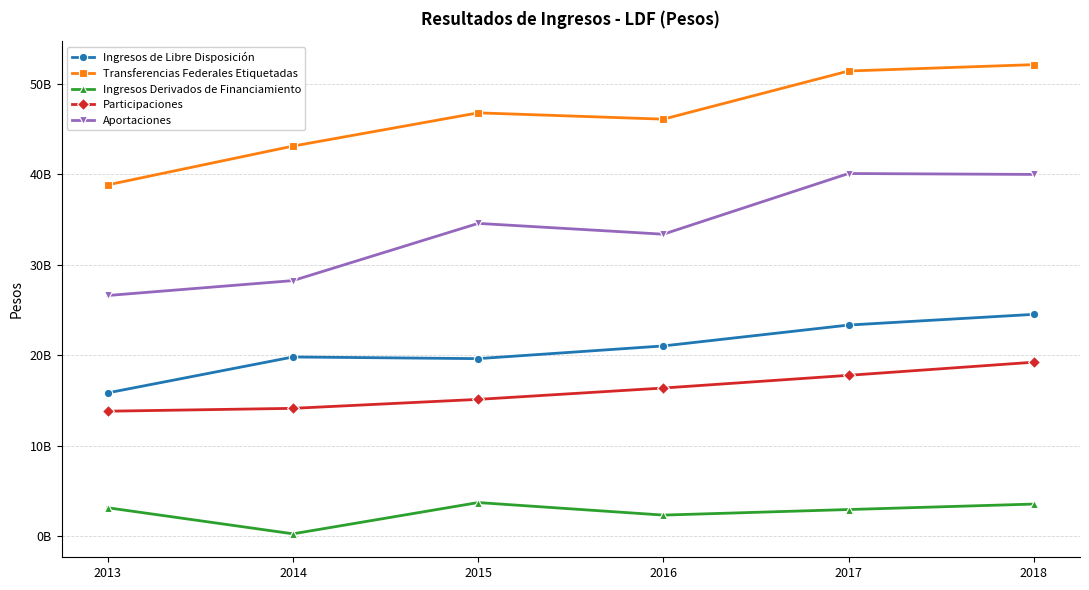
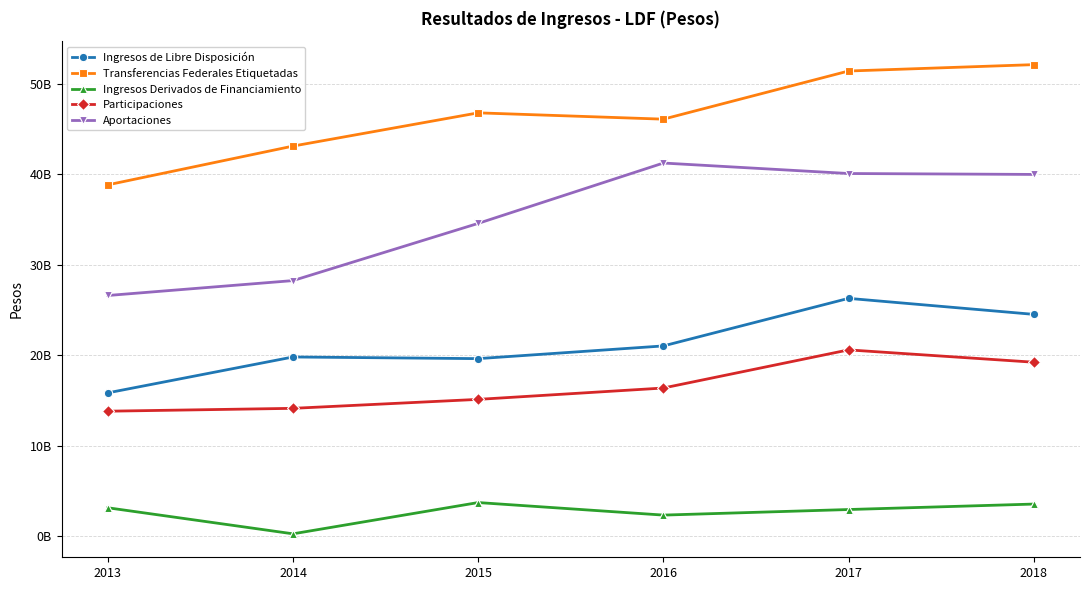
Aportaciones, 2016: 33000000000 -> 41000000000
Ingresos de Libre Disposición, 2017: 23000000000 -> 26000000000
Participaciones, 2017: 18000000000 -> 21000000000
